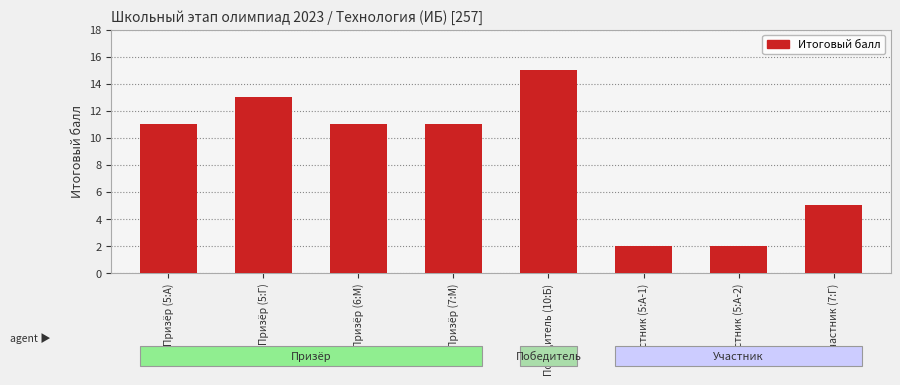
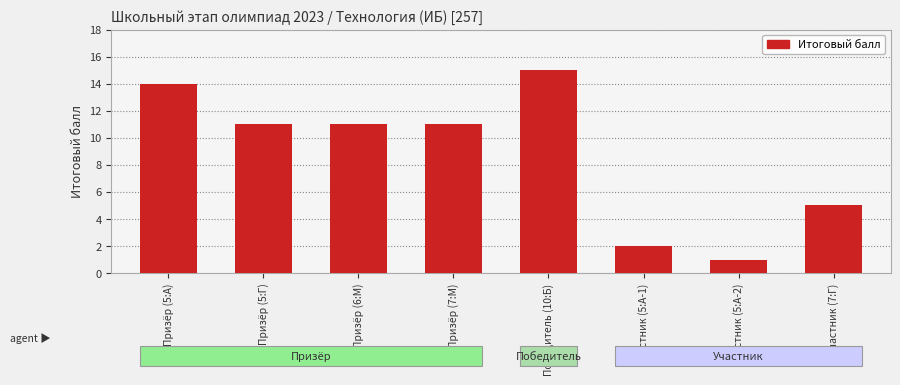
Призёр (5:А): 11 -> 14
Призёр (5:Г): 13 -> 11
Участник (5:А-2): 2 -> 1
